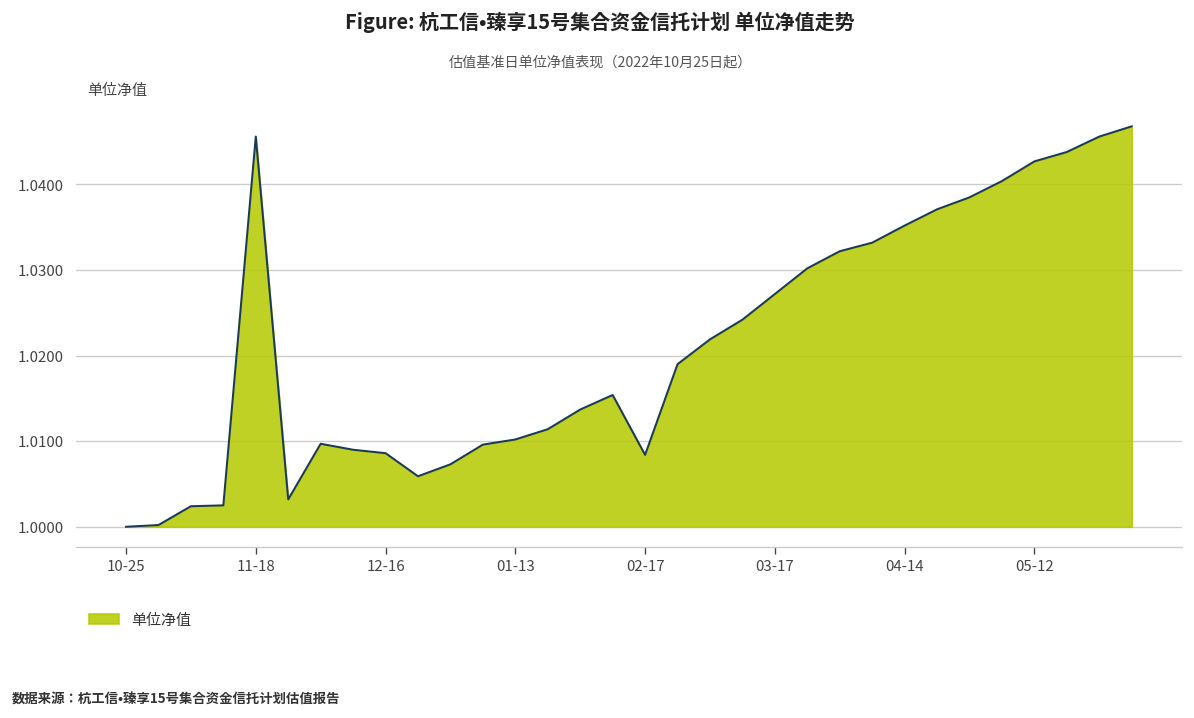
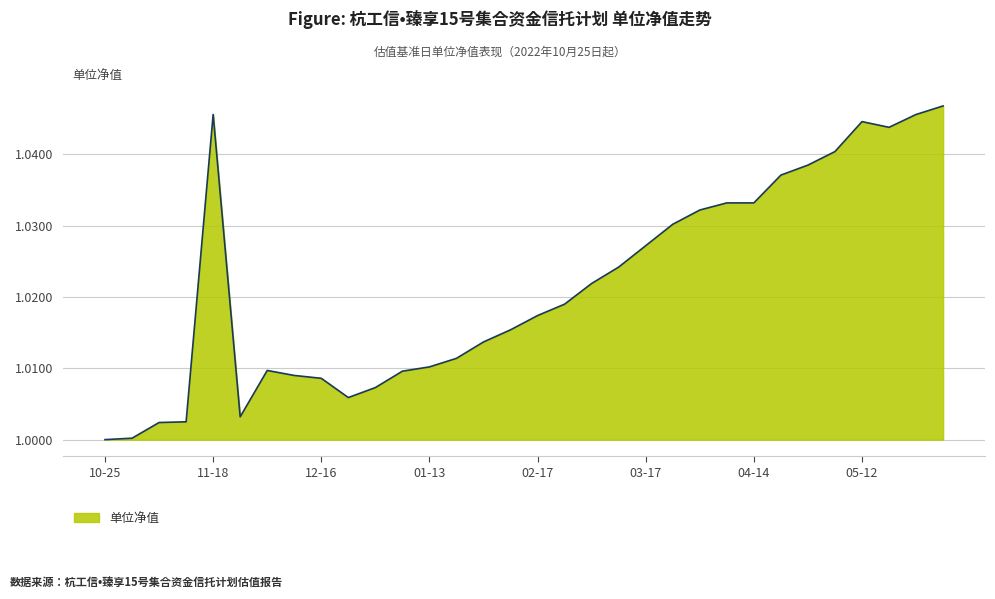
02-17: 1.008 -> 1.017
04-14: 1.035 -> 1.033
05-12: 1.043 -> 1.045
